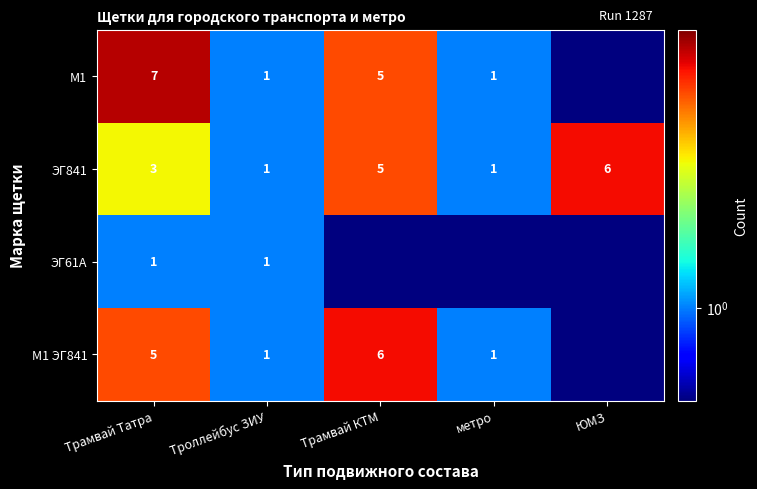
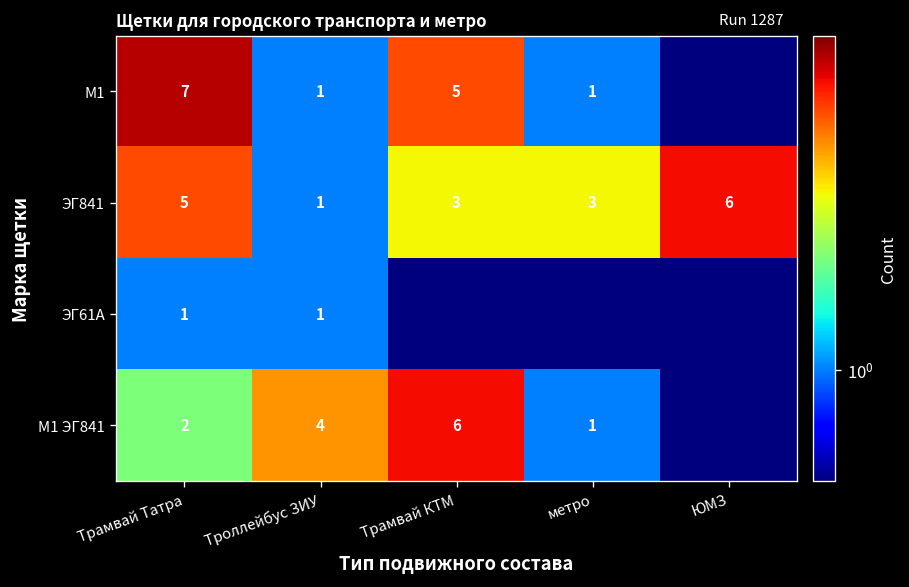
ЭГ841, Трамвай Татра: 3 -> 5
ЭГ841, Трамвай КТМ: 5 -> 3
ЭГ841, метро: 1 -> 3
M1 ЭГ841, Трамвай Татра: 5 -> 2
M1 ЭГ841, Троллейбус ЗИУ: 1 -> 4
